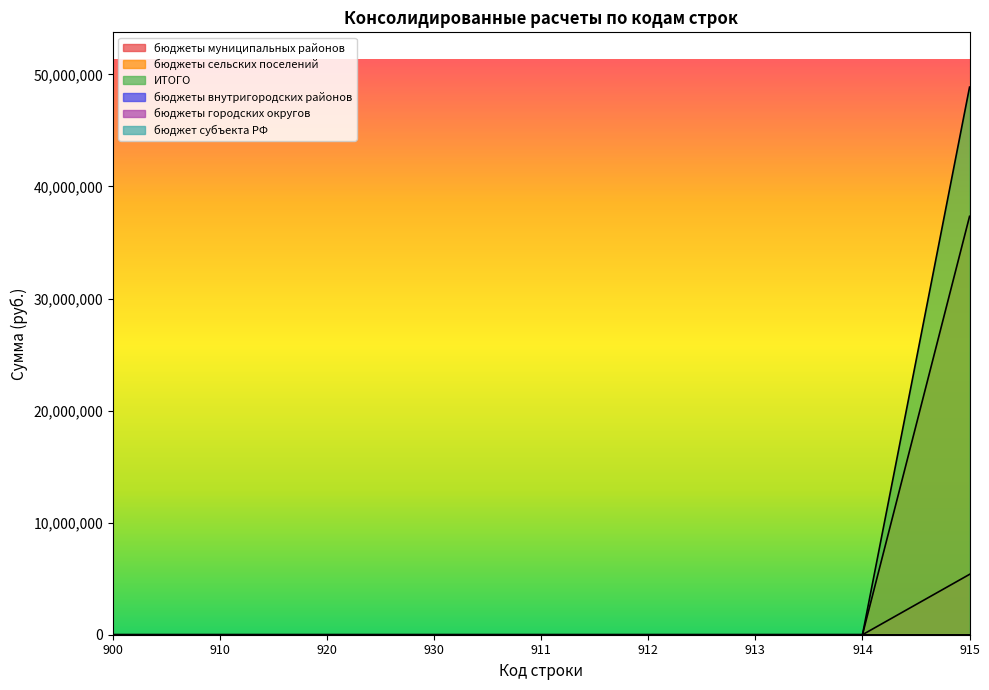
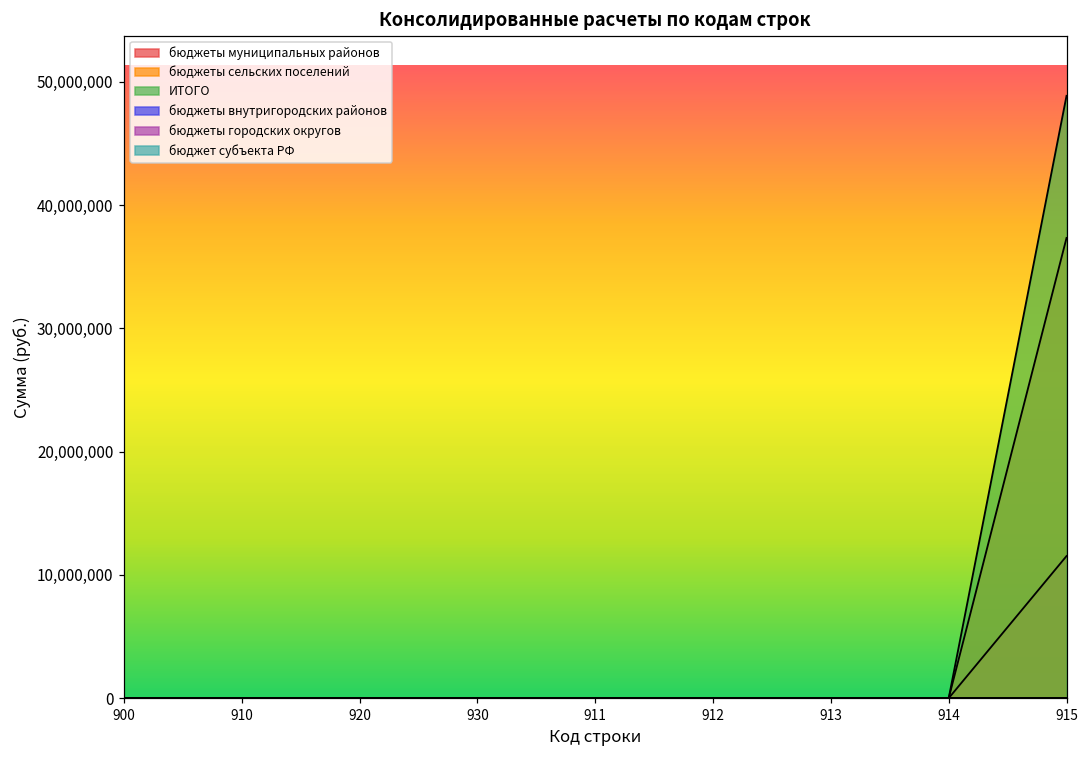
бюджеты муниципальных районов, 915: 5,400,000 -> 11,500,000
